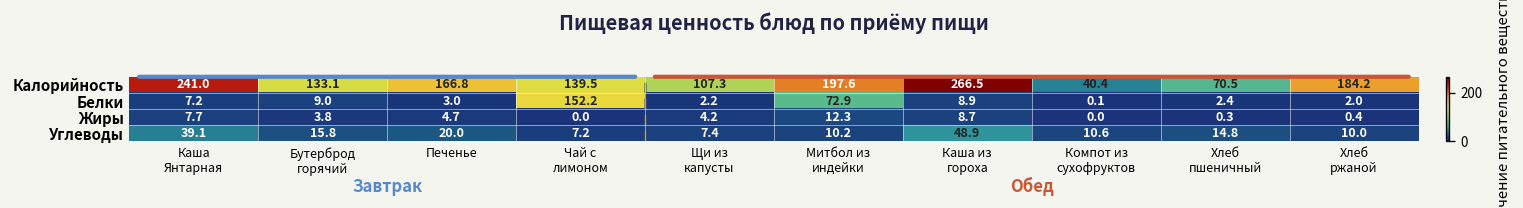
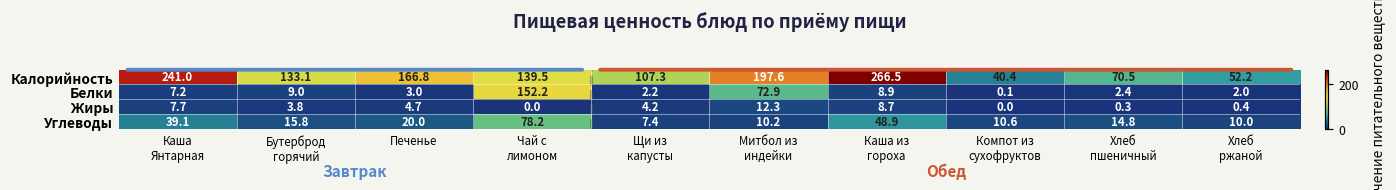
Калорийность, Хлеб ржаной: 184.2 -> 52.2
Углеводы, Чай с лимоном: 7.2 -> 78.2
